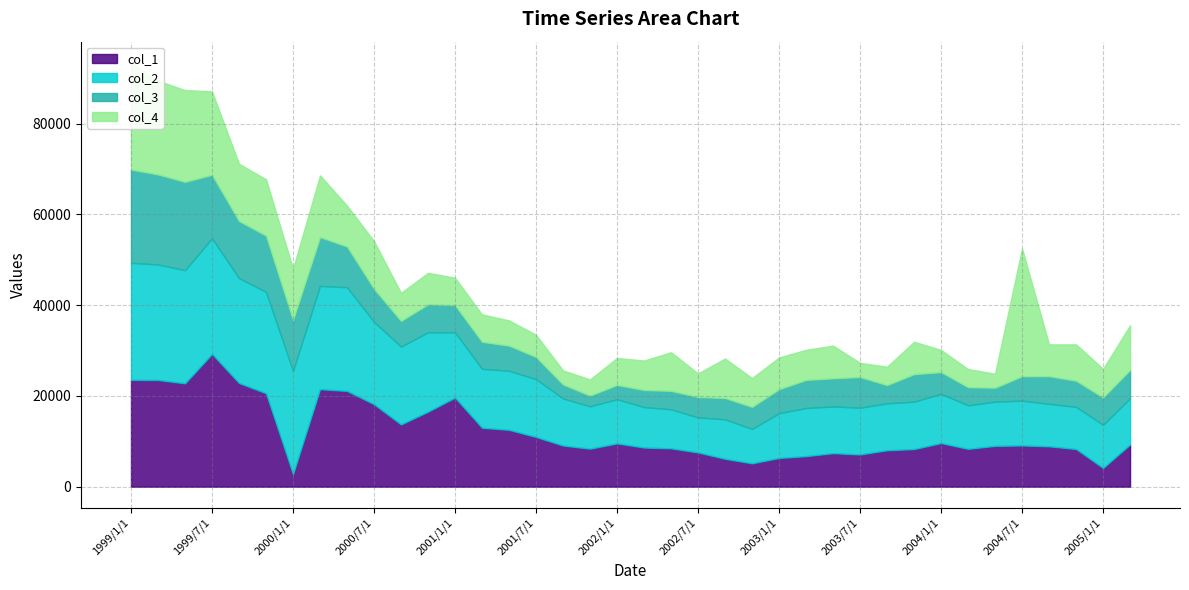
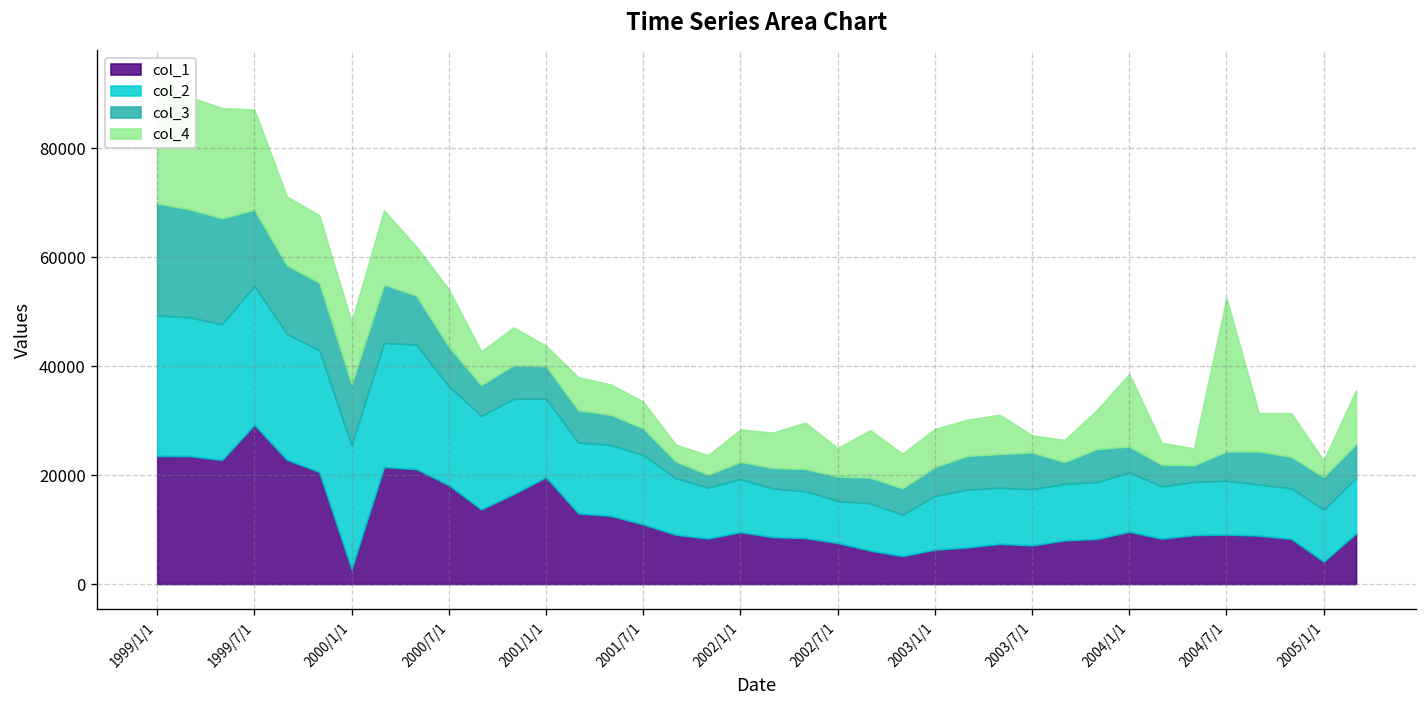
col_4, 2001/1/1: 6000 -> 4000
col_4, 2004/1/1: 5000 -> 13000
col_4, 2005/1/1: 6000 -> 3000
